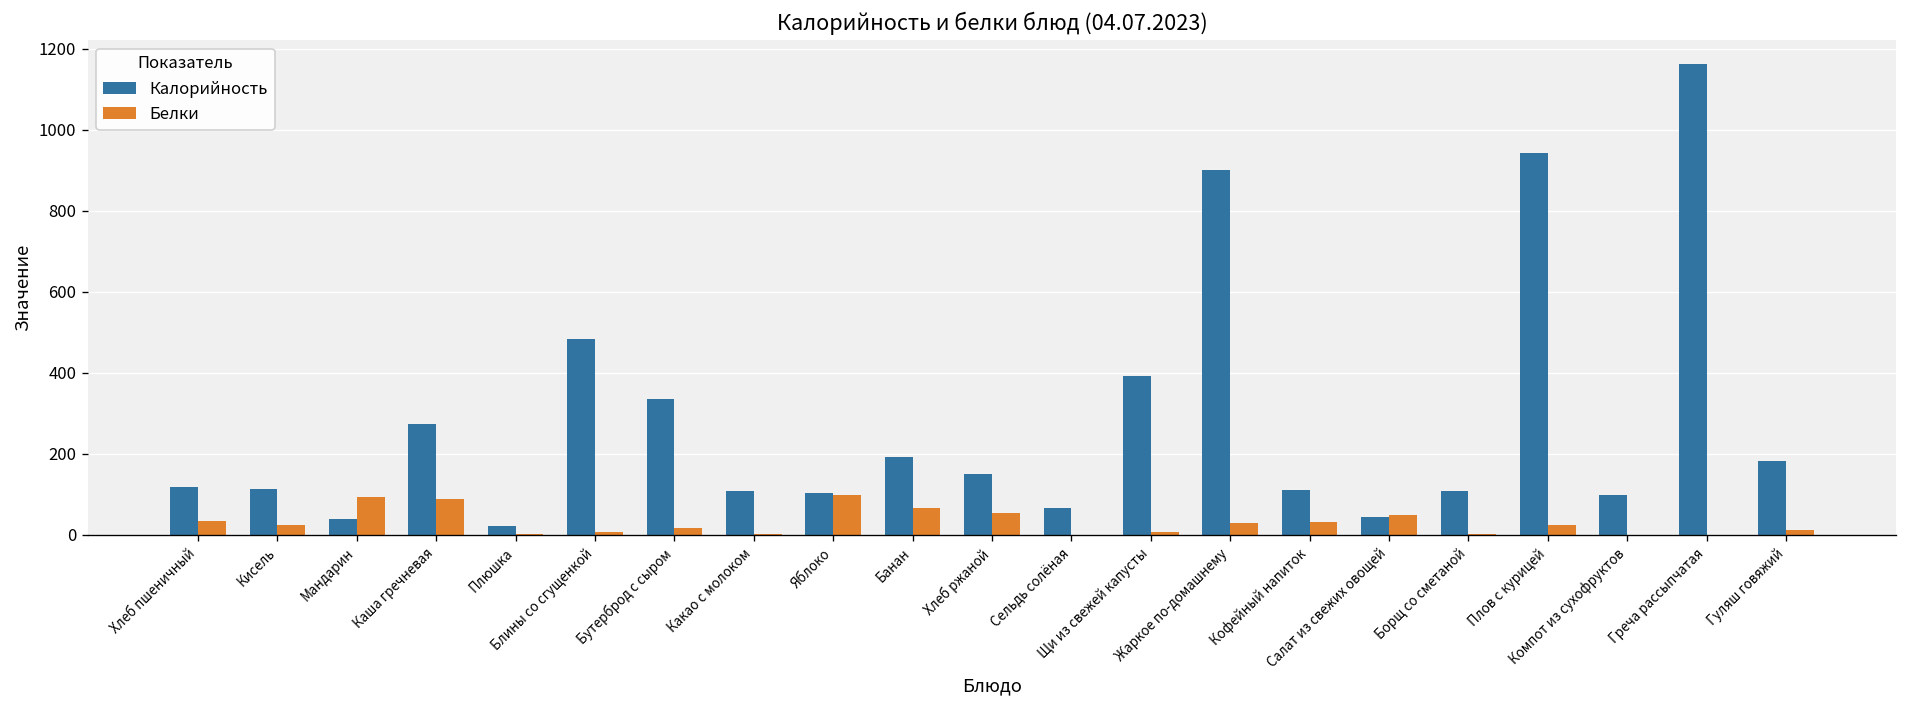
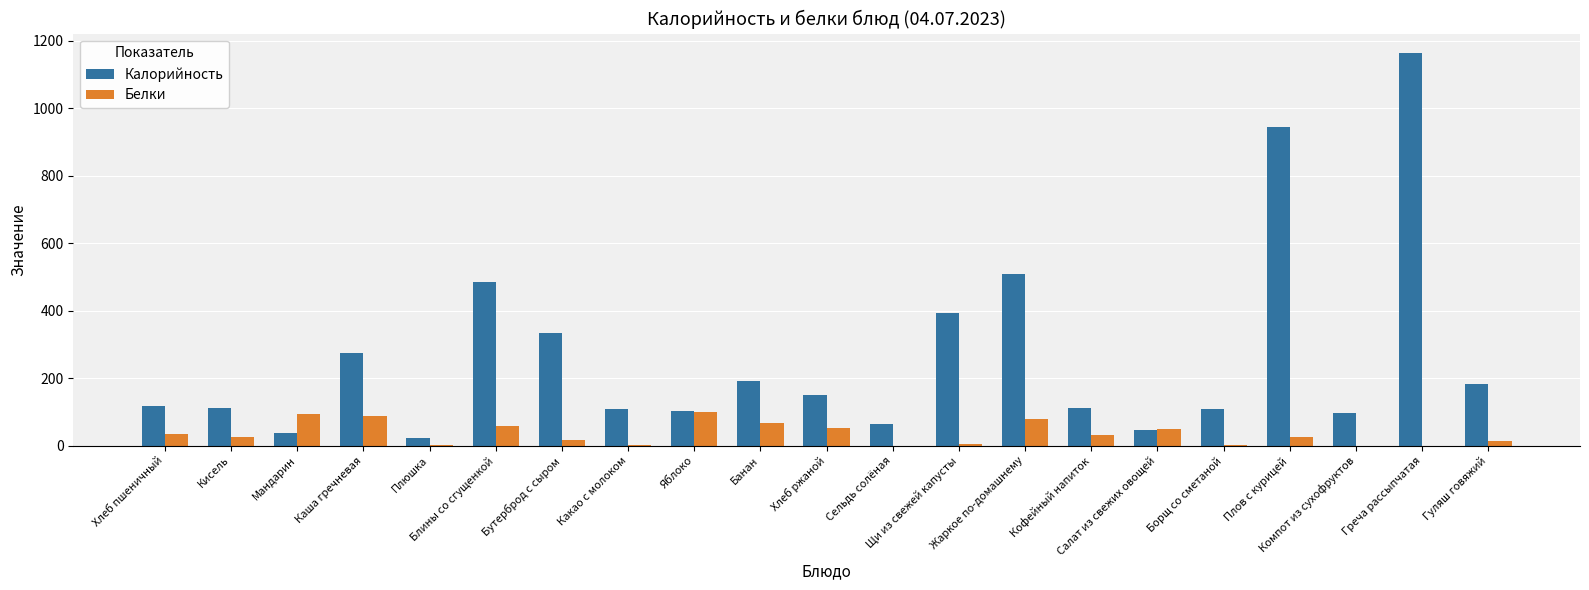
Белки, Блины со сгущенкой: 10 -> 60
Калорийность, Жаркое по-домашнему: 900 -> 510
Белки, Жаркое по-домашнему: 30 -> 80
